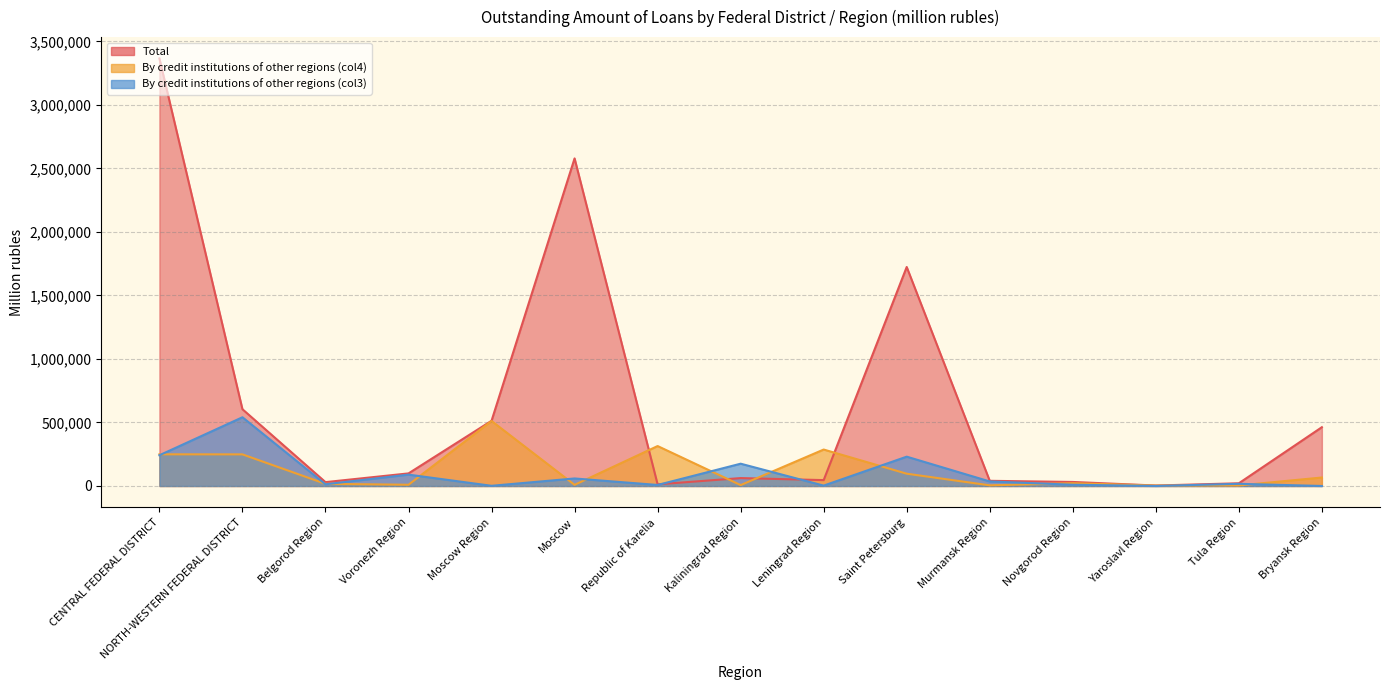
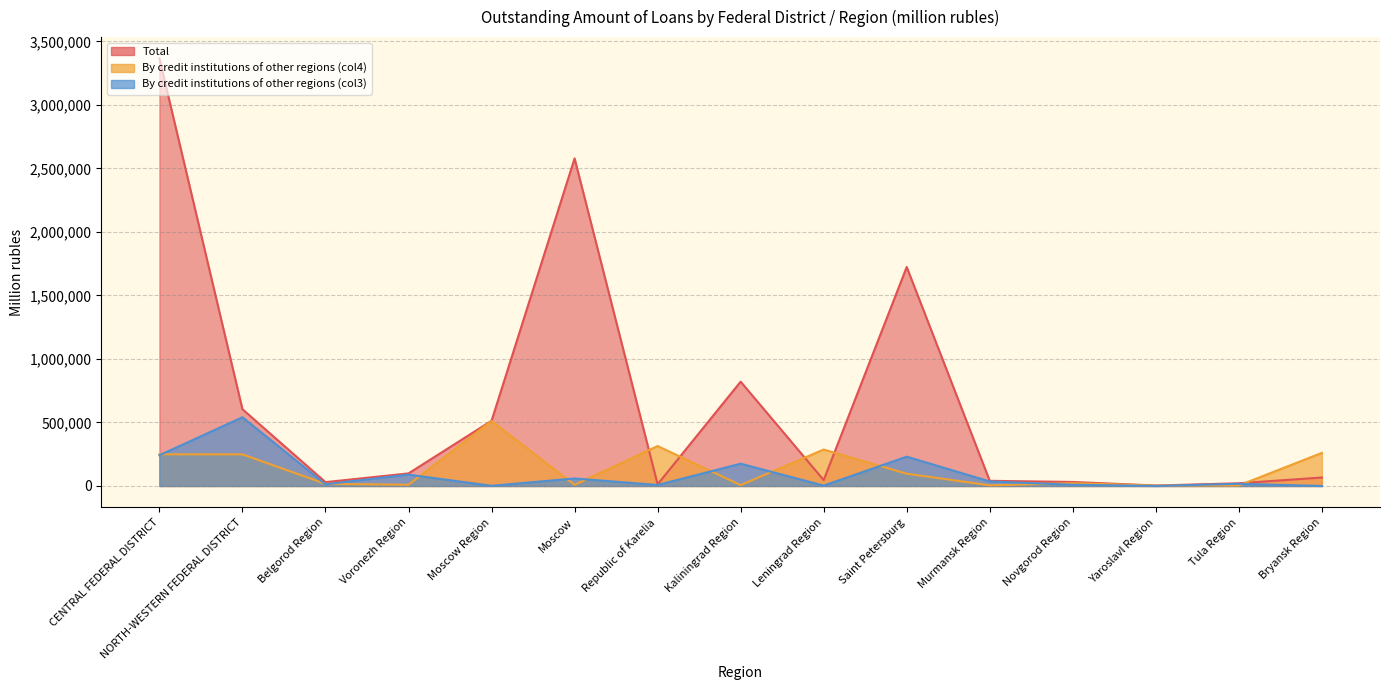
Total, Kaliningrad Region: 60,000 -> 820,000
Total, Bryansk Region: 460,000 -> 70,000
By credit institutions of other regions (col4), Bryansk Region: 70,000 -> 260,000
